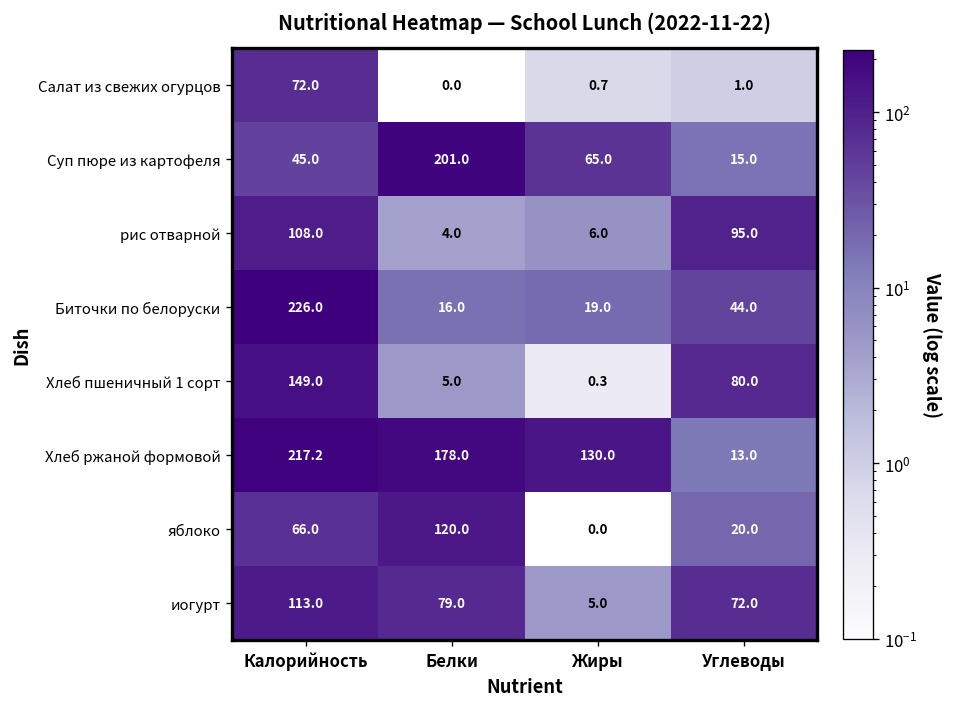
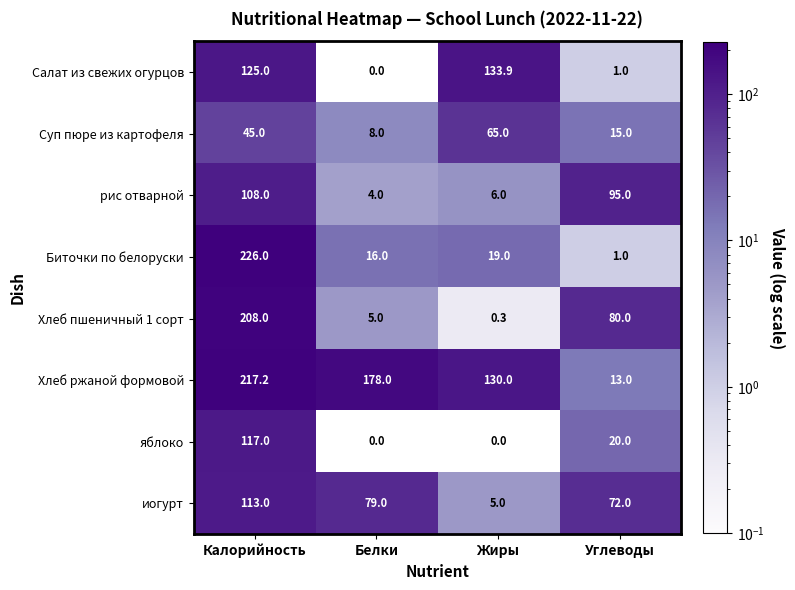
Салат из свежих огурцов, Калорийность: 72.0 -> 125.0
Салат из свежих огурцов, Жиры: 0.7 -> 133.9
Суп пюре из картофеля, Белки: 201.0 -> 8.0
Биточки по белоруски, Углеводы: 44.0 -> 1.0
Хлеб пшеничный 1 сорт, Калорийность: 149.0 -> 208.0
яблоко, Калорийность: 66.0 -> 117.0
яблоко, Белки: 120.0 -> 0.0
